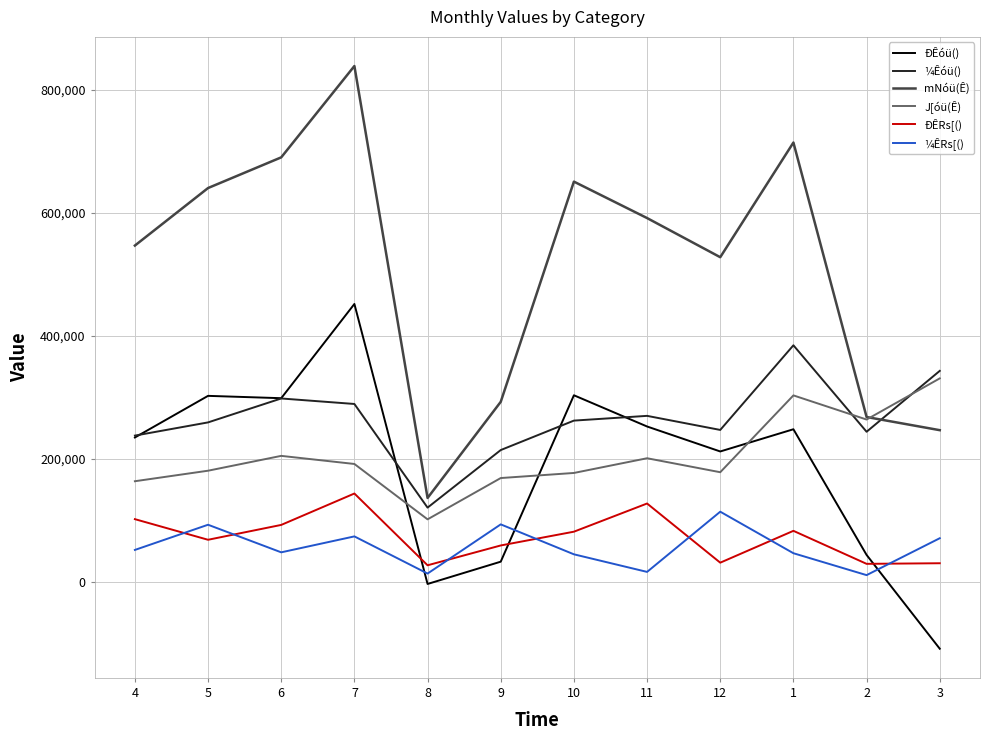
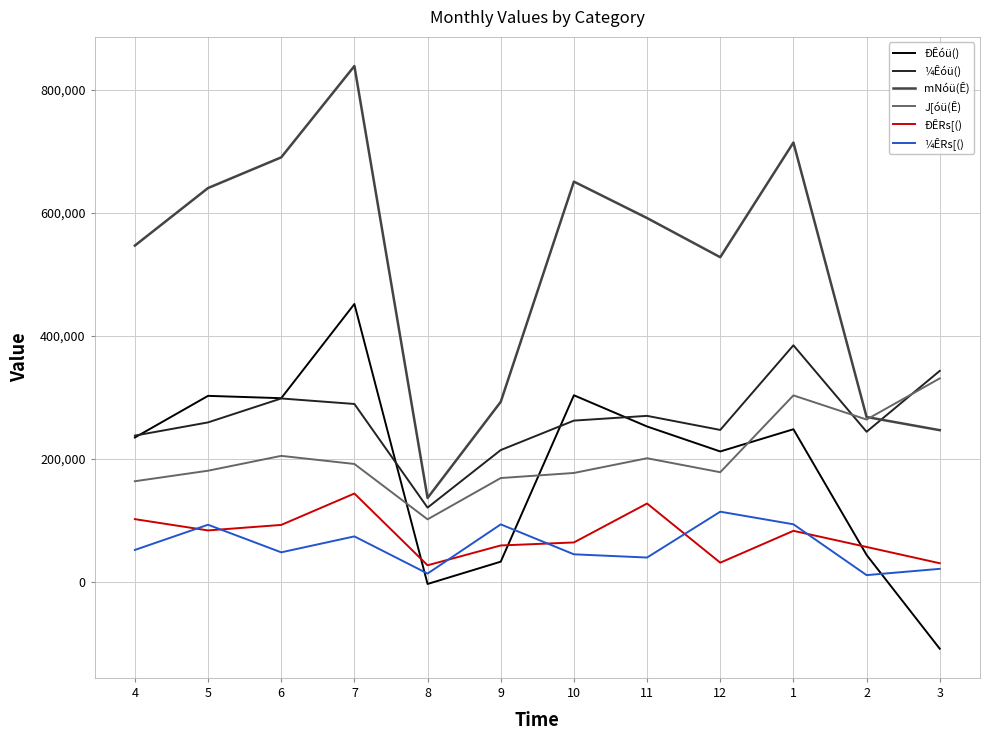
ÐÊRs[(), 5: 70,000 -> 80,000
ÐÊRs[(), 10: 80,000 -> 60,000
¼ÊRs[(), 11: 20,000 -> 40,000
¼ÊRs[(), 1: 50,000 -> 90,000
ÐÊRs[(), 2: 30,000 -> 60,000
¼ÊRs[(), 3: 70,000 -> 20,000
